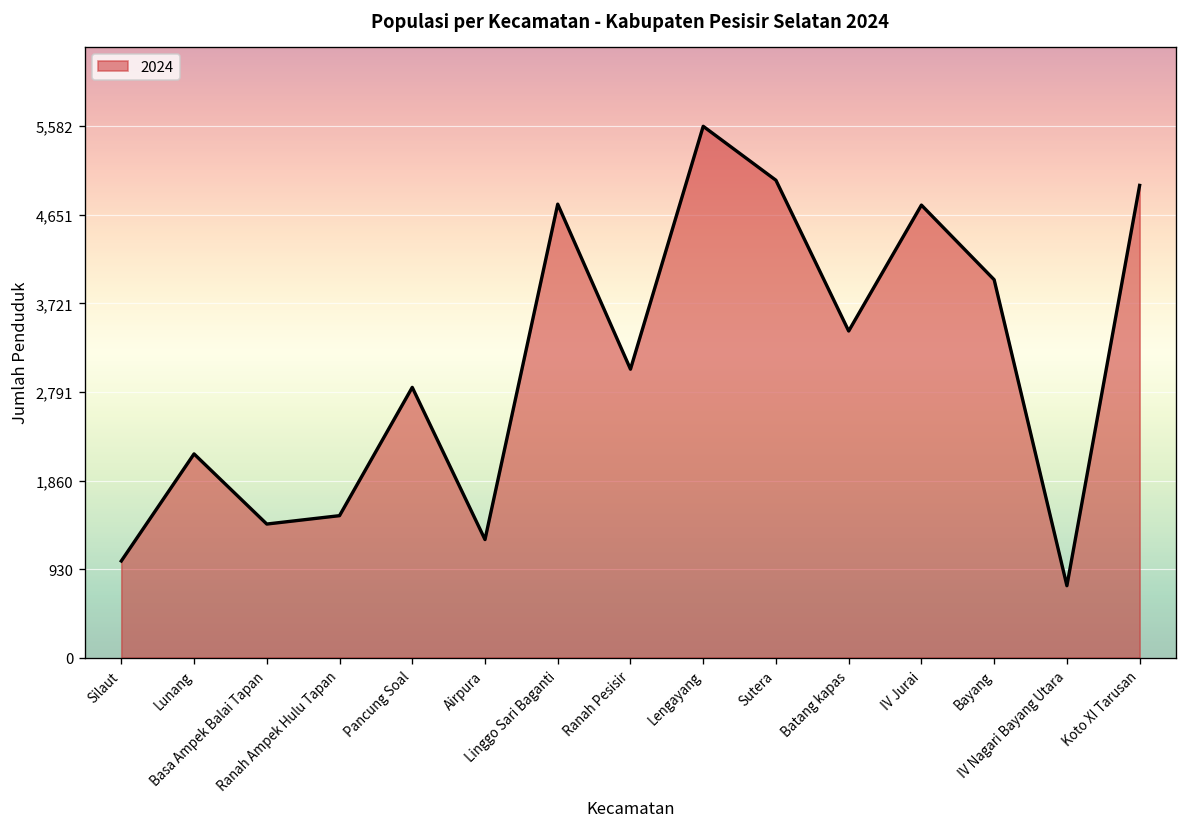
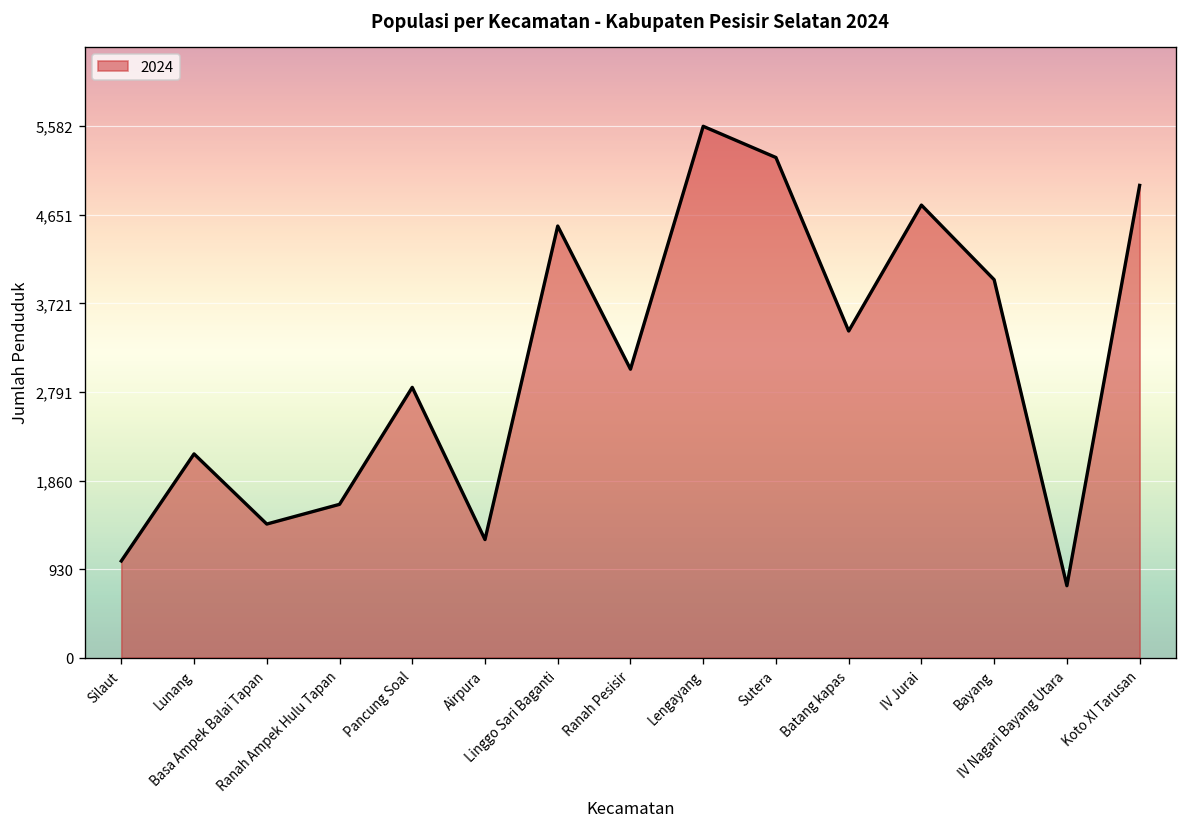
Ranah Ampek Hulu Tapan: 1,500 -> 1,600
Linggo Sari Baganti: 4,800 -> 4,500
Sutera: 5,000 -> 5,300
